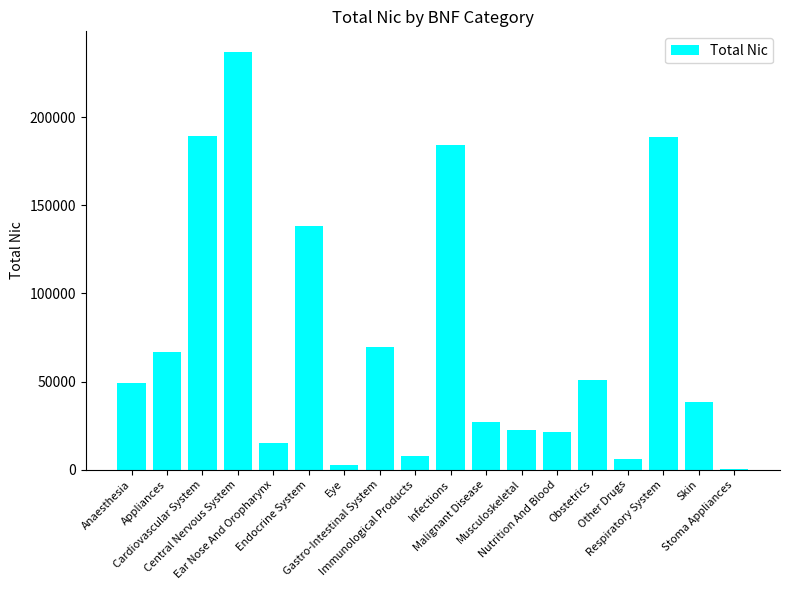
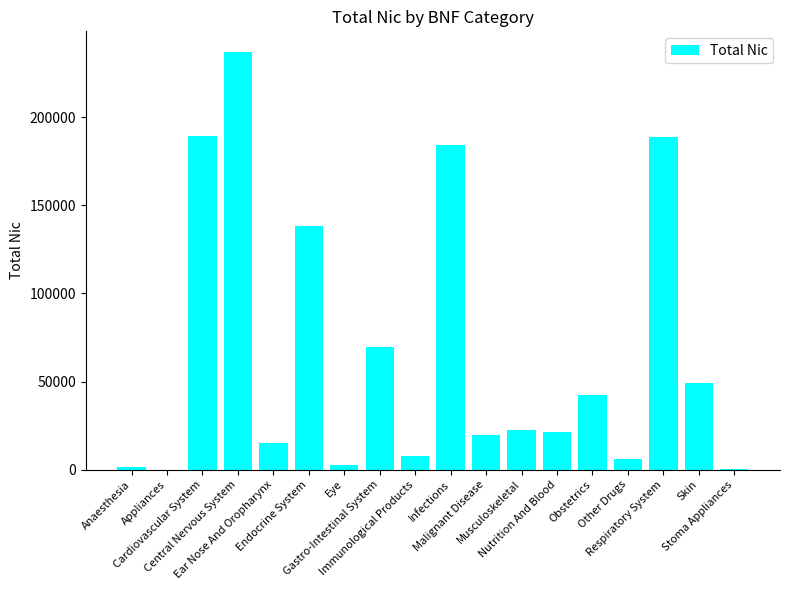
Anaesthesia: 49000 -> 1000
Appliances: 67000 -> 0
Malignant Disease: 27000 -> 20000
Obstetrics: 51000 -> 43000
Skin: 38000 -> 49000
